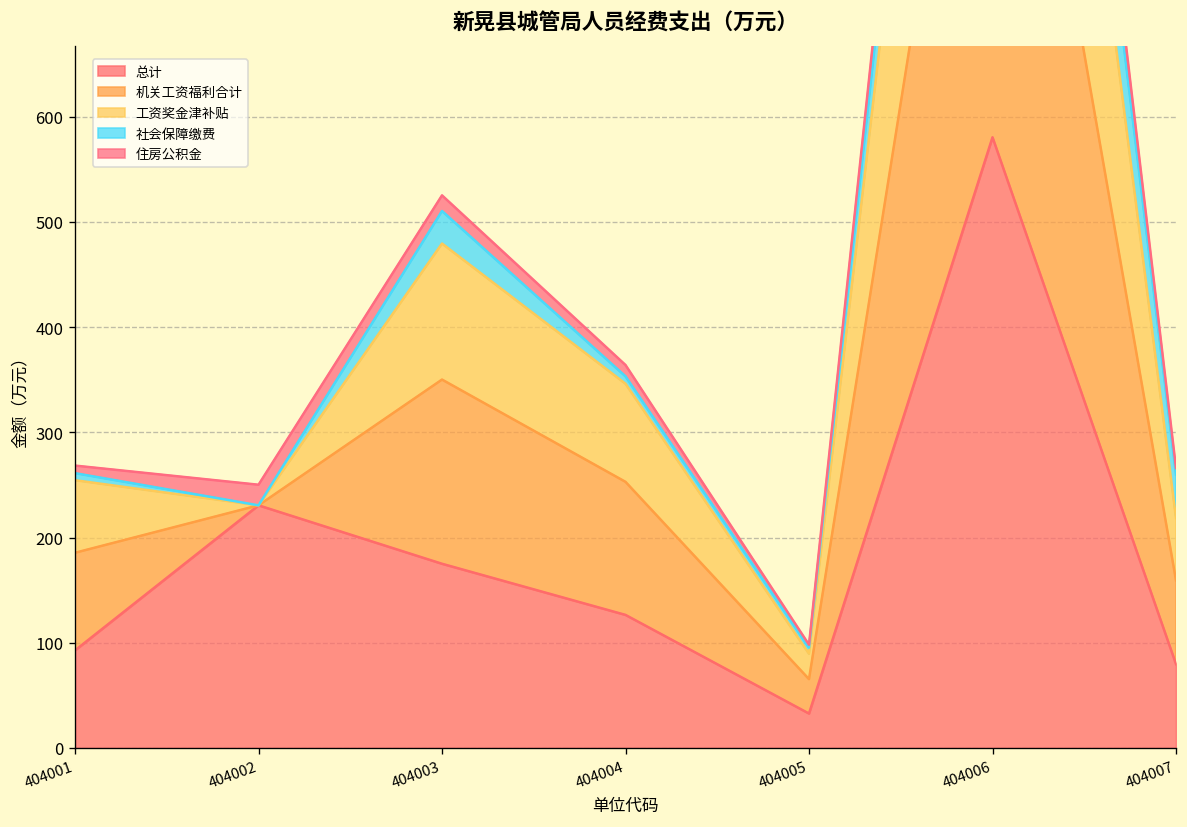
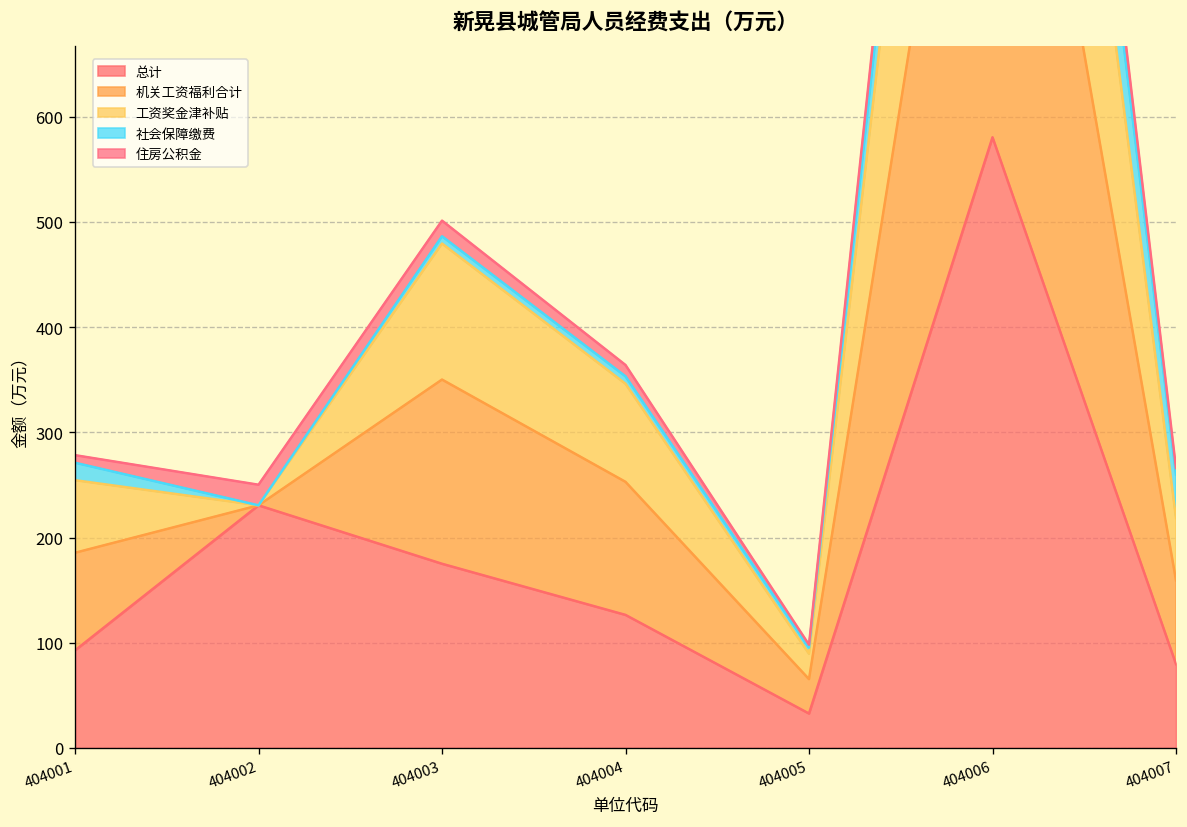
社会保障缴费, 404001: 10 -> 20
社会保障缴费, 404003: 30 -> 10
